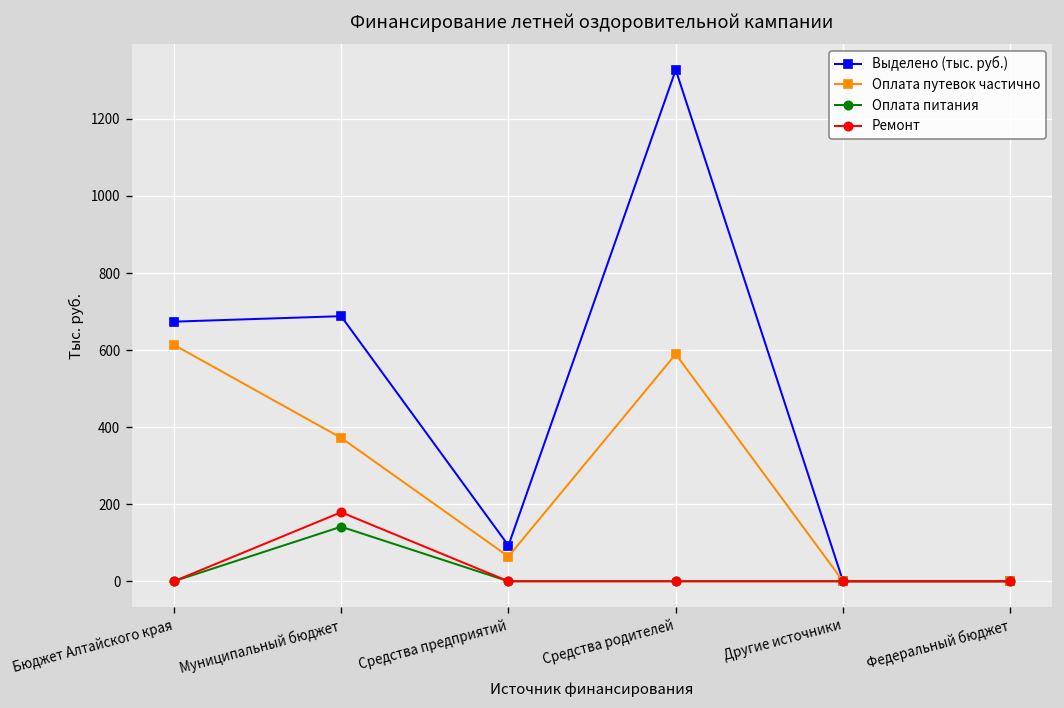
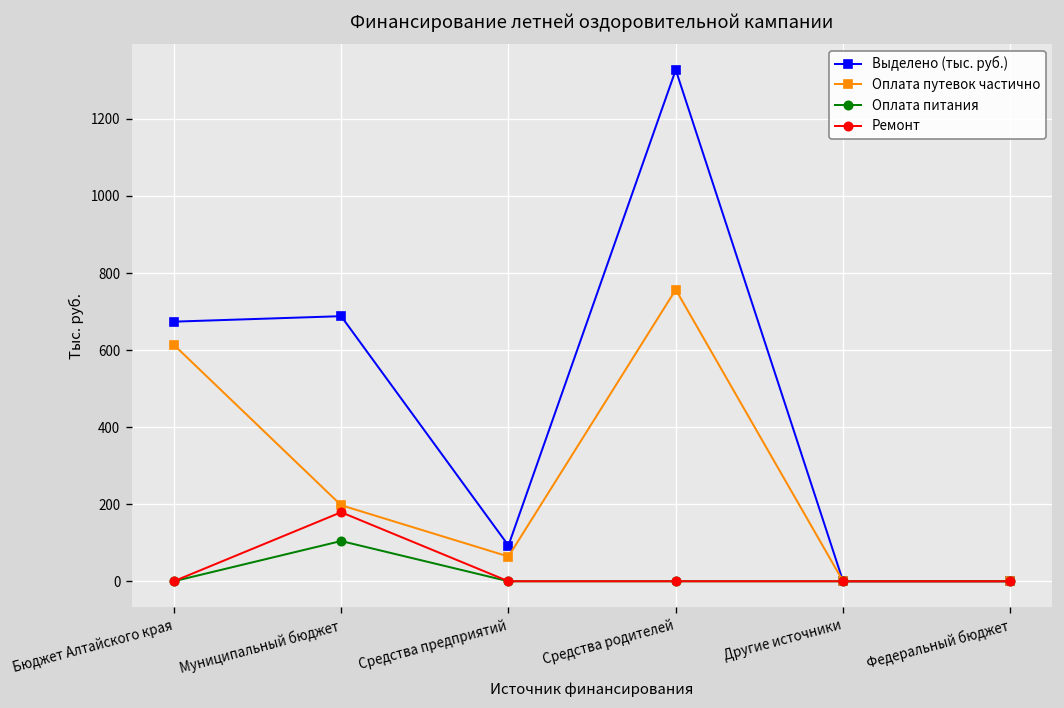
Оплата путевок частично, Муниципальный бюджет: 370 -> 200
Оплата питания, Муниципальный бюджет: 140 -> 100
Оплата путевок частично, Средства родителей: 590 -> 760
